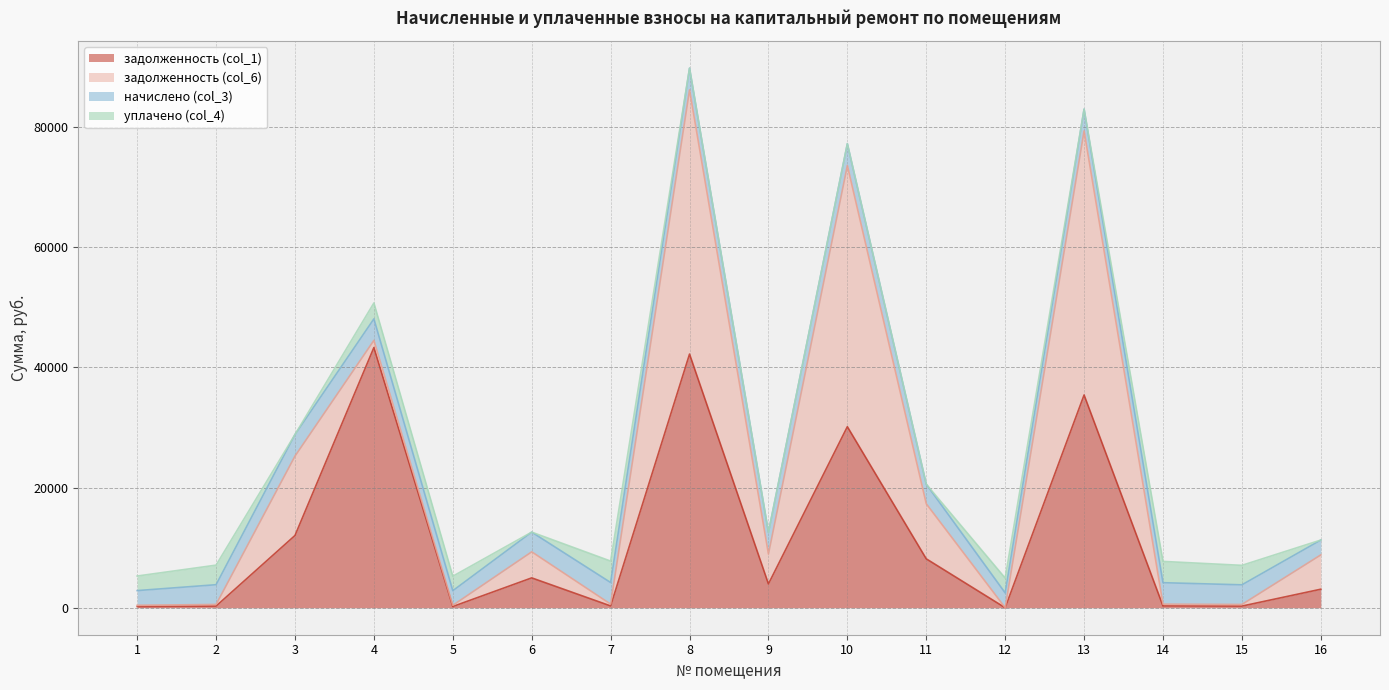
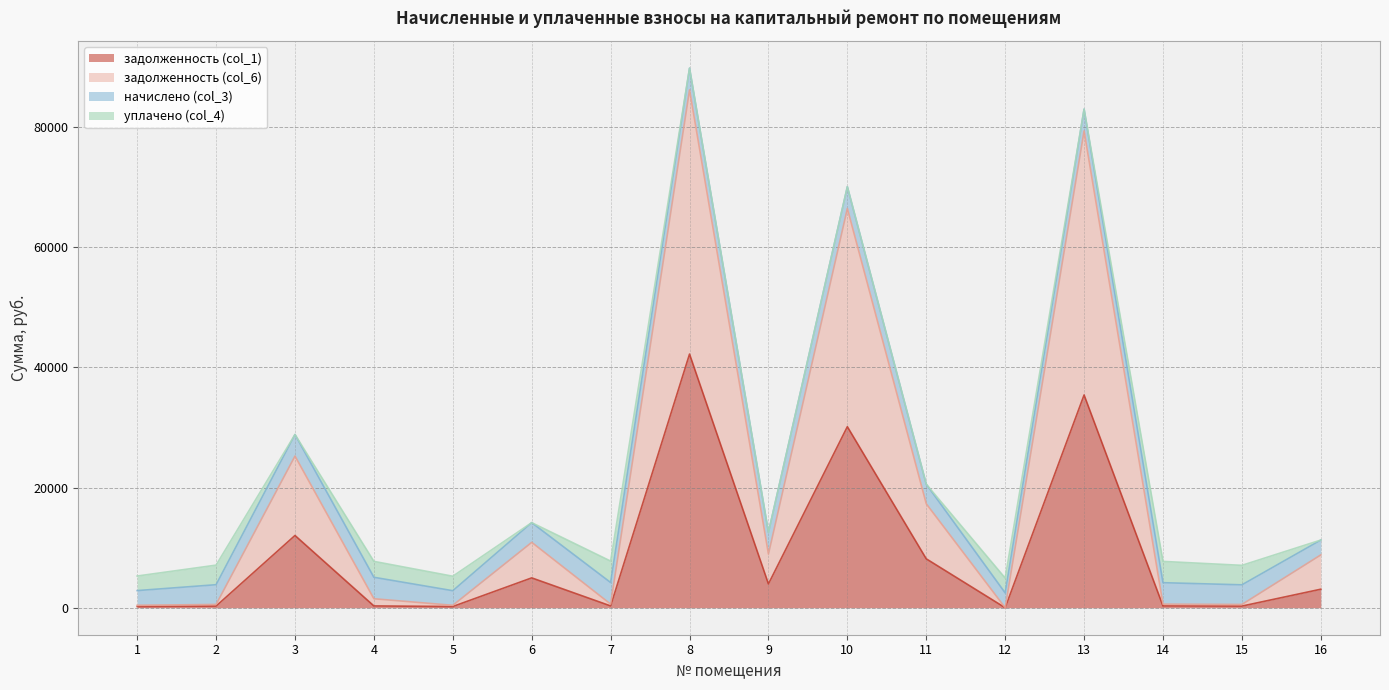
задолженность (col_1), 4: 43000 -> 0
задолженность (col_6), 6: 4000 -> 6000
задолженность (col_6), 10: 43000 -> 36000
